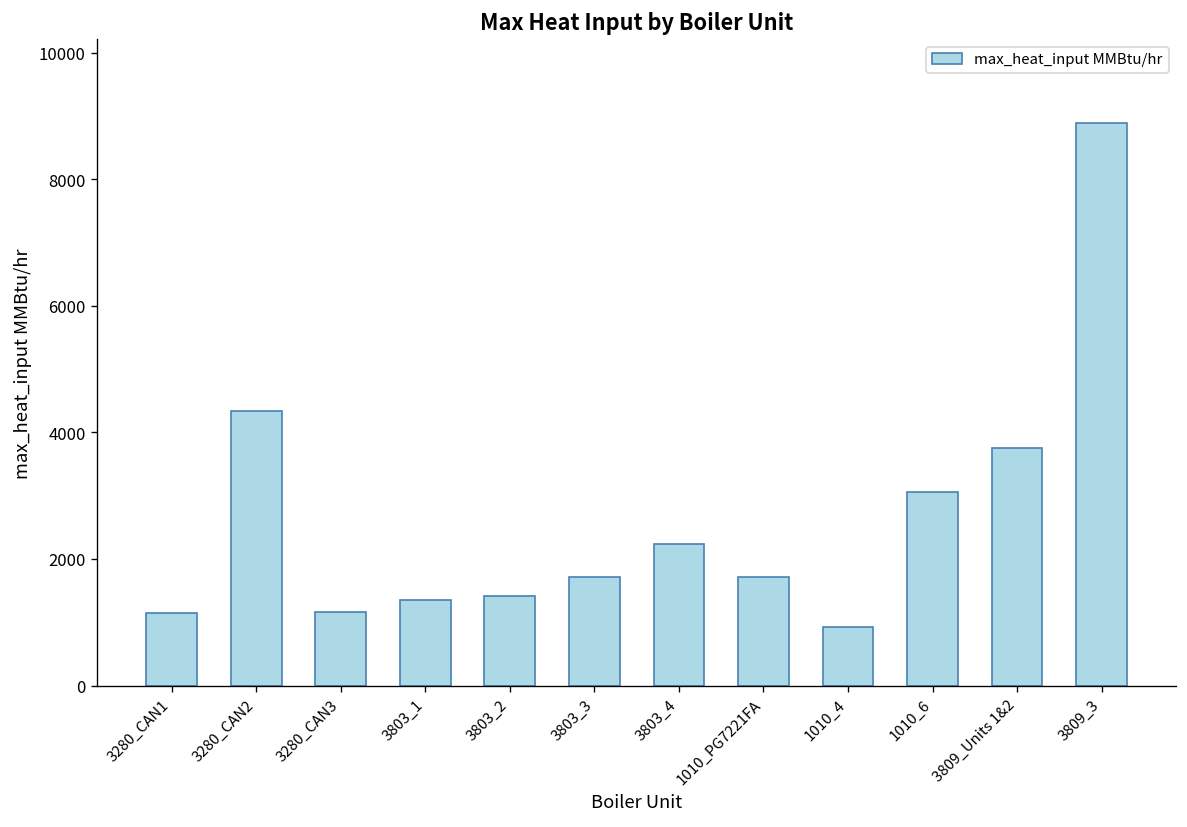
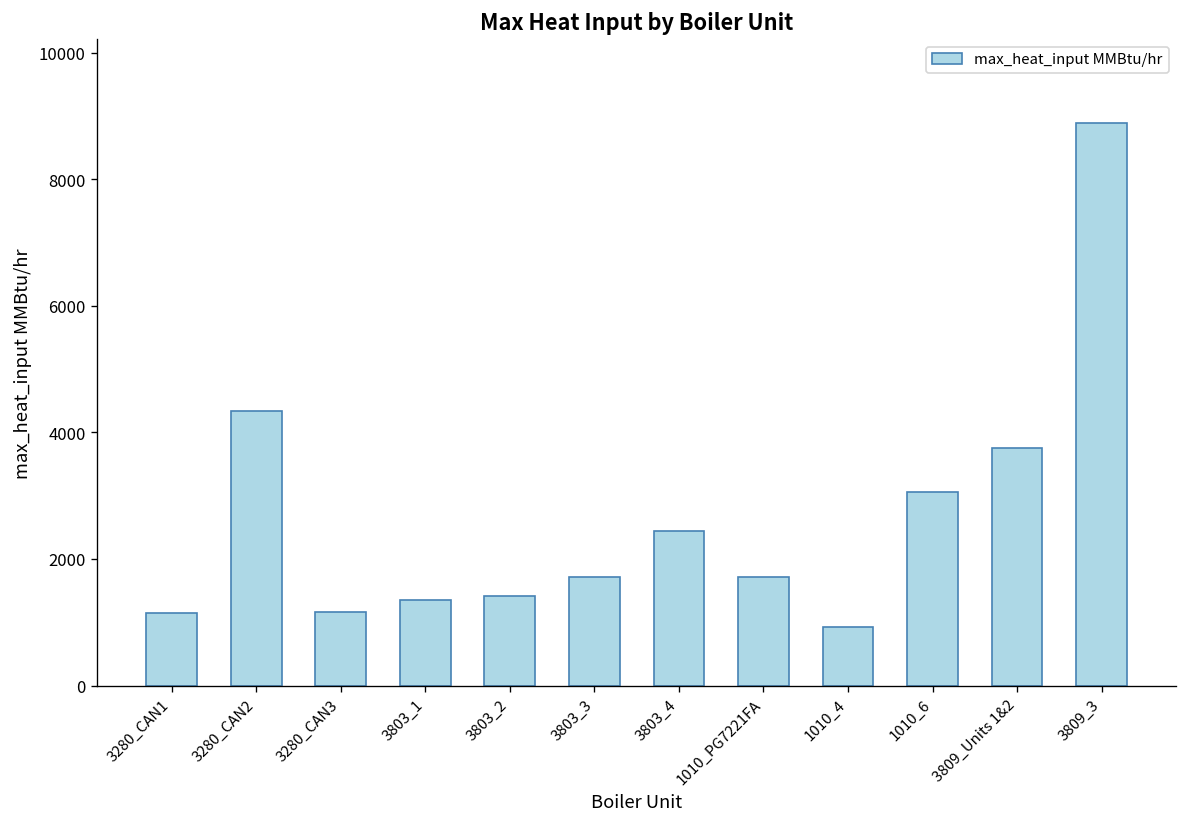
3803_4: 2200 -> 2400
